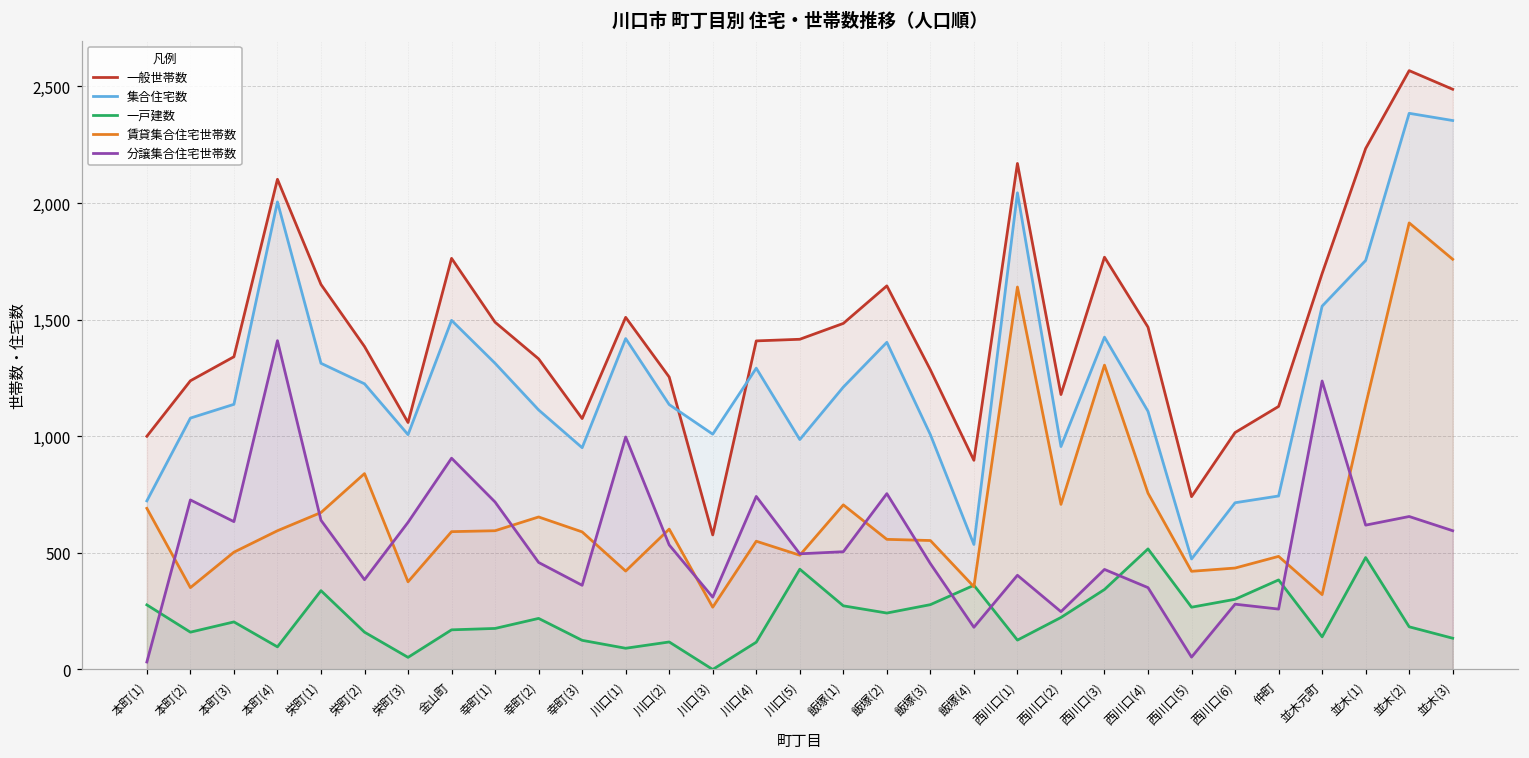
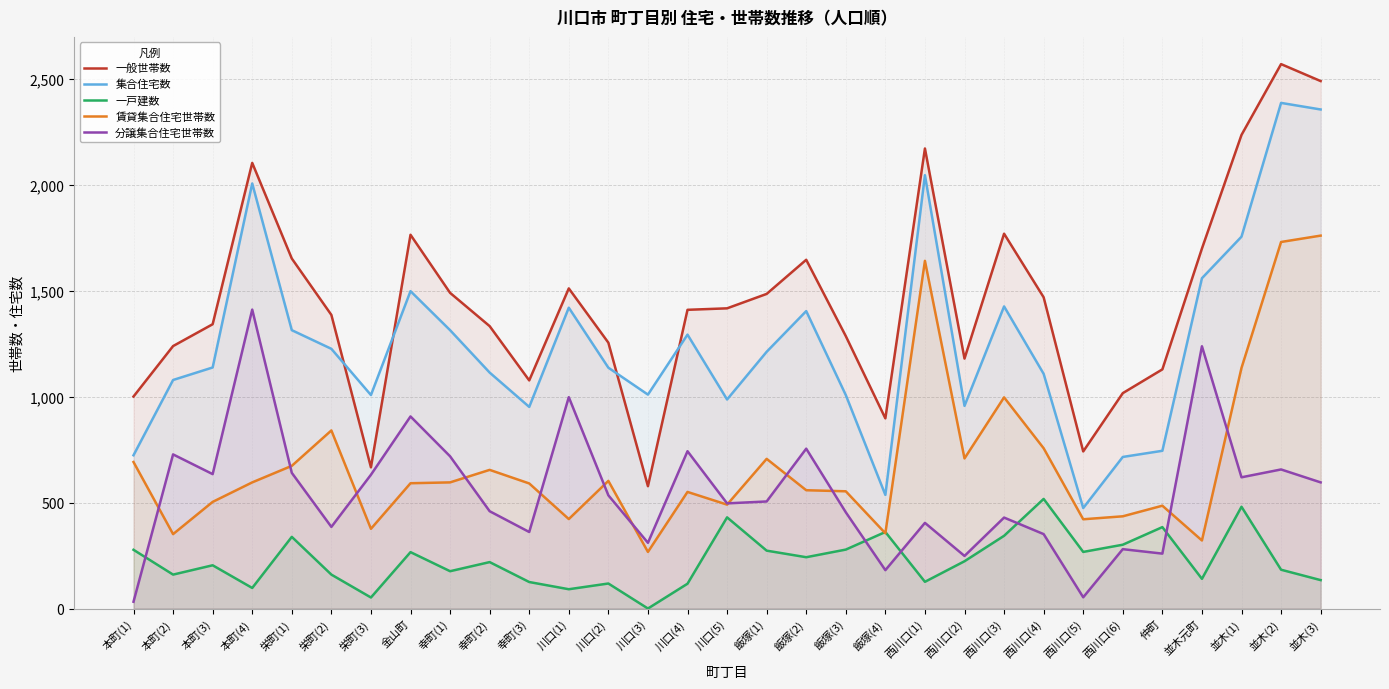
一般世帯数, 栄町(3): 1,060 -> 670
一戸建数, 金山町: 170 -> 270
賃貸集合住宅世帯数, 西川口(3): 1,310 -> 1,000
賃貸集合住宅世帯数, 並木(2): 1,920 -> 1,730
